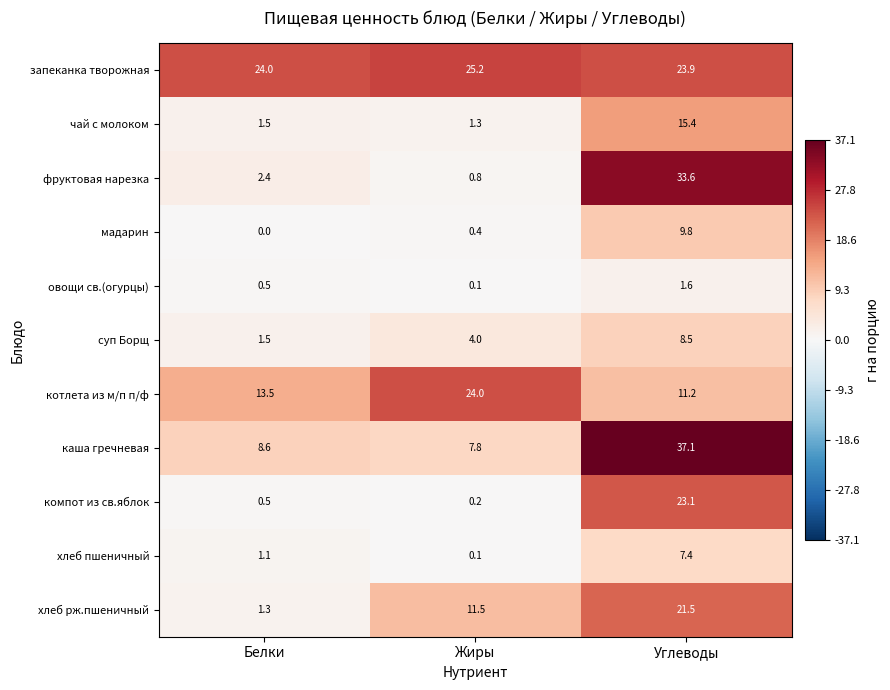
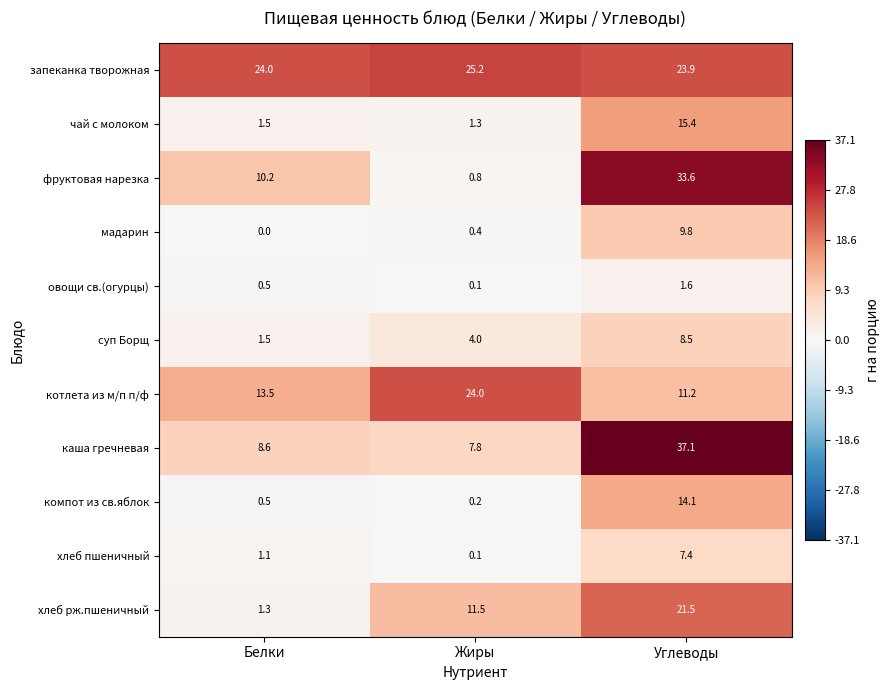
фруктовая нарезка, Белки: 2.4 -> 10.2
компот из св.яблок, Углеводы: 23.1 -> 14.1
